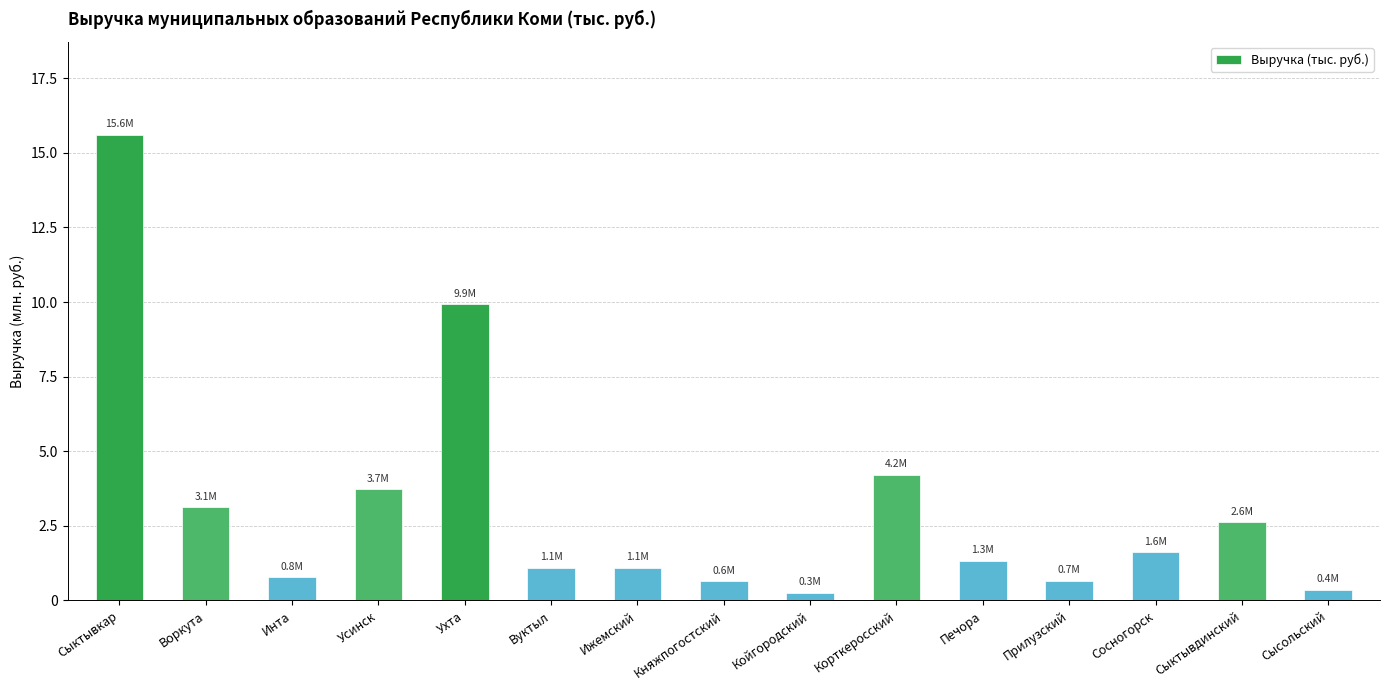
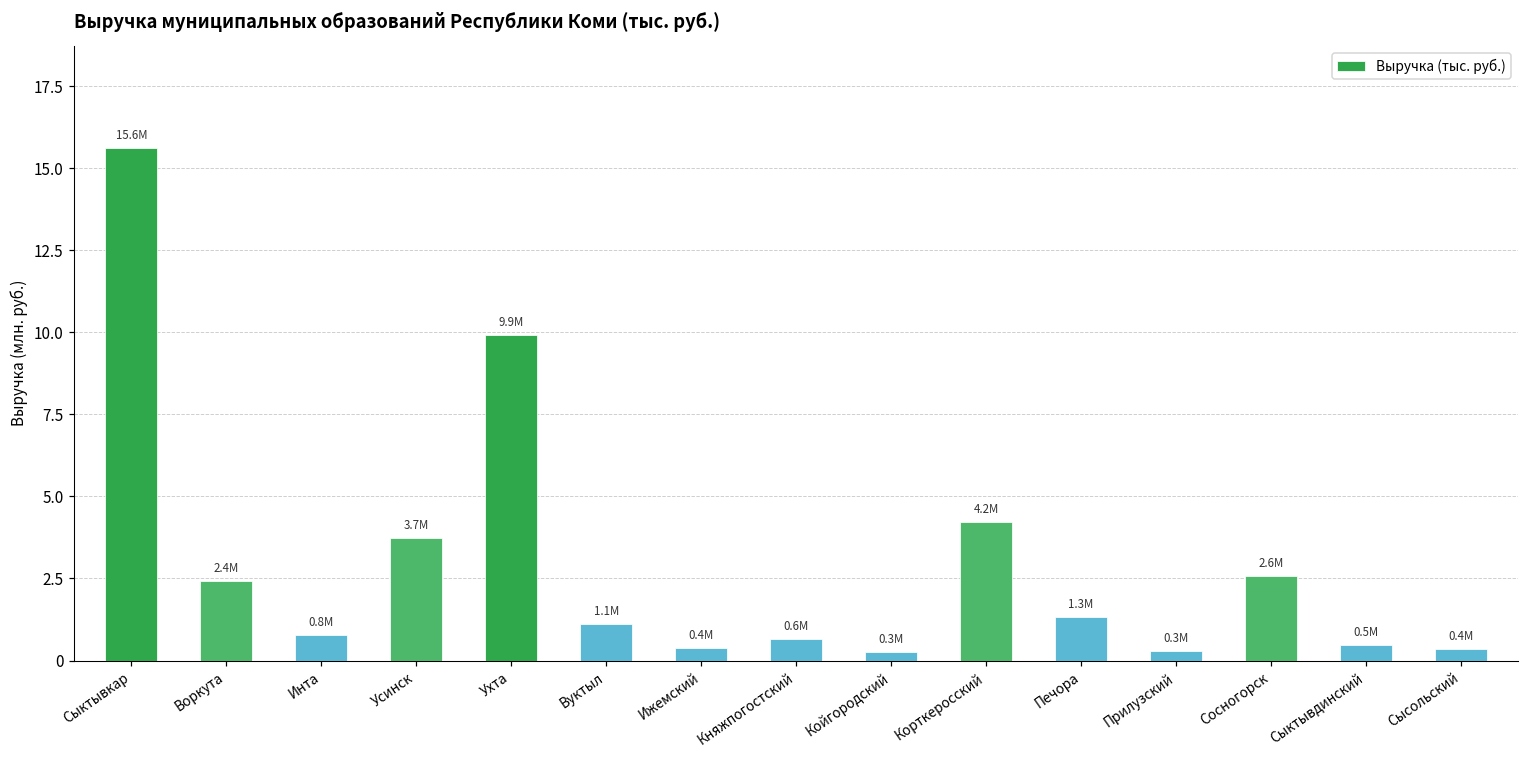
Воркута: 3.1М -> 2.4М
Ижемский: 1.1М -> 0.4М
Прилузский: 0.7М -> 0.3М
Сосногорск: 1.6М -> 2.6М
Сыктывдинский: 2.6М -> 0.5М
